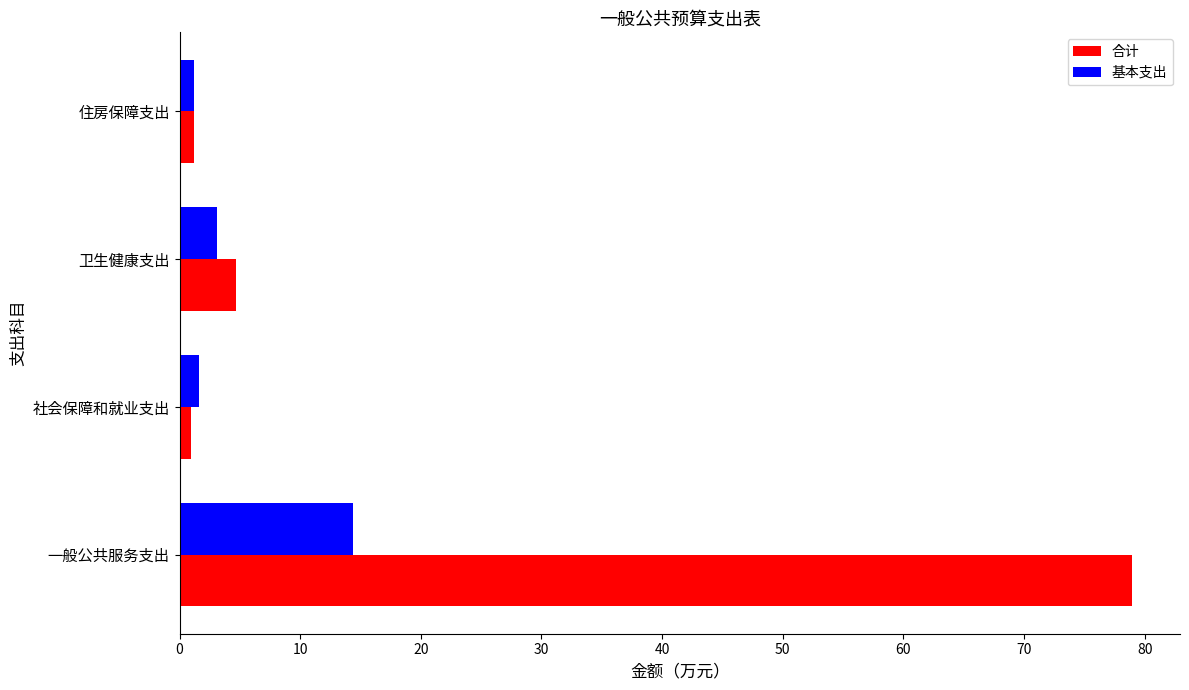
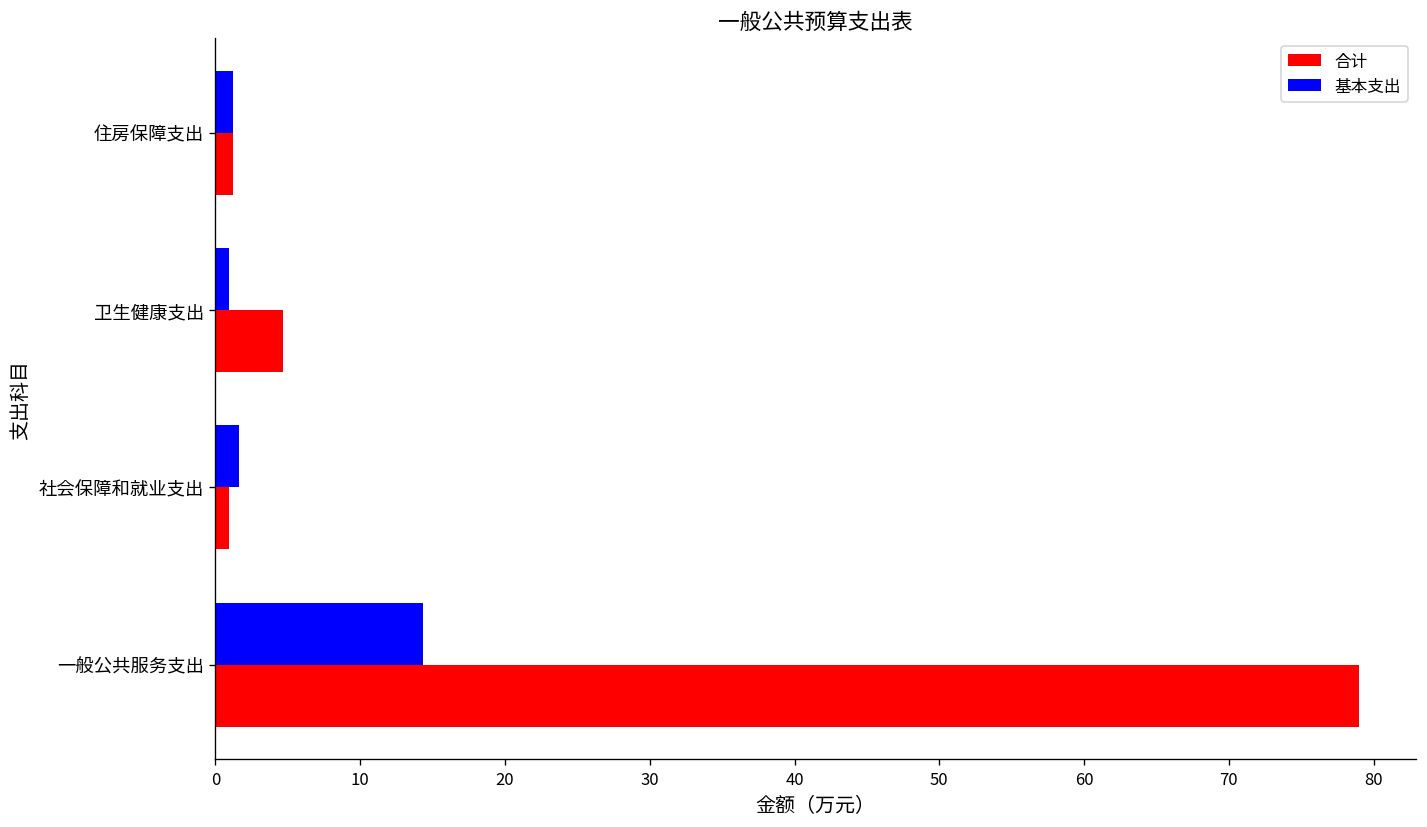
基本支出, 卫生健康支出: 3.1 -> 0.9
